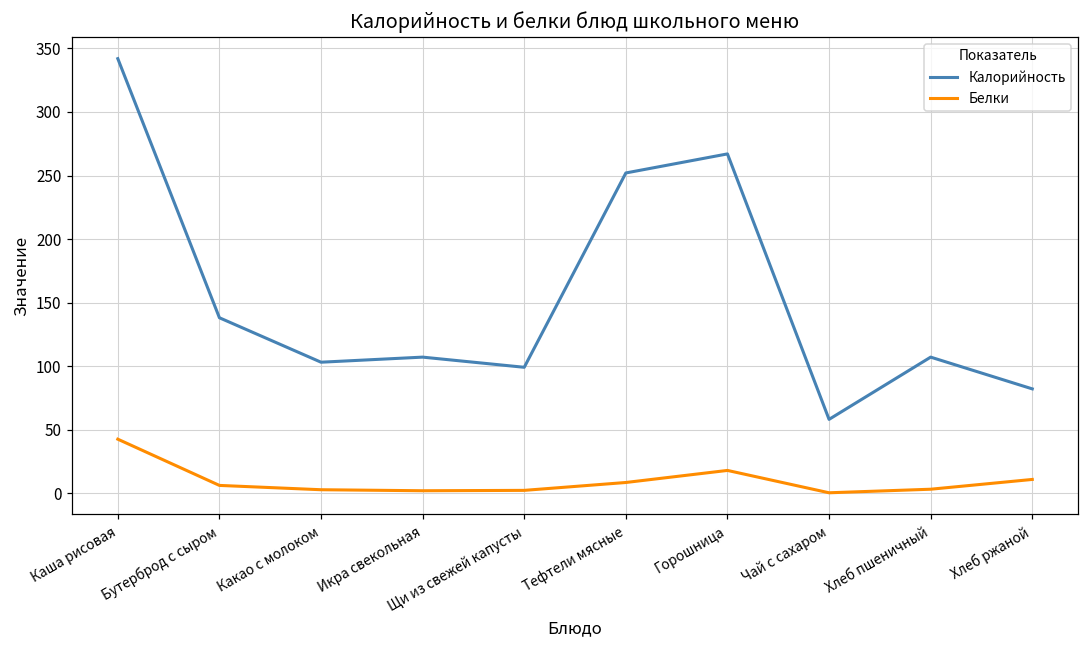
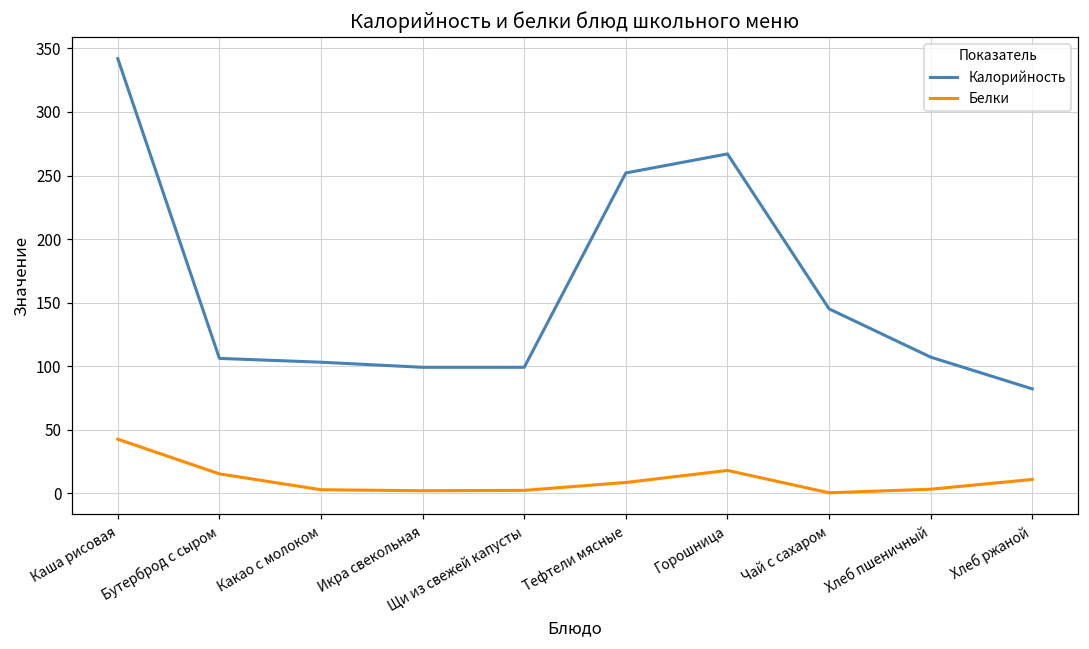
Калорийность, Бутерброд с сыром: 138 -> 106
Белки, Бутерброд с сыром: 6 -> 15
Калорийность, Икра свекольная: 107 -> 99
Калорийность, Чай с сахаром: 58 -> 145
